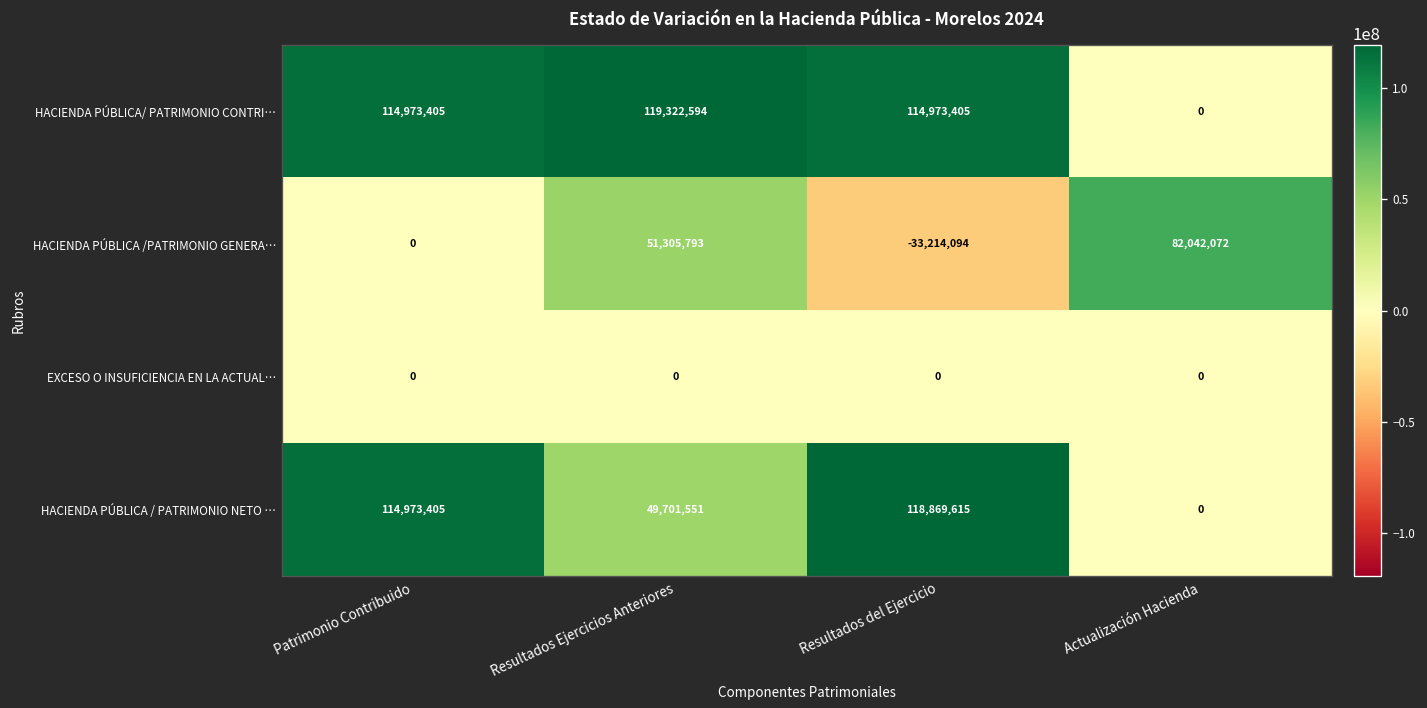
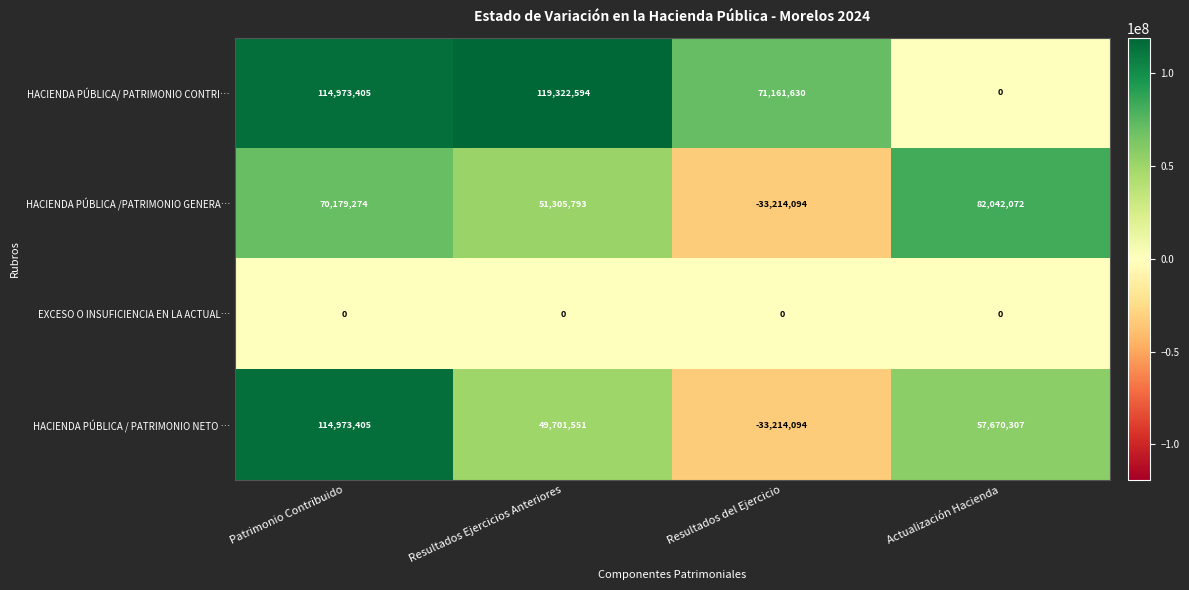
HACIENDA PÚBLICA/ PATRIMONIO CONTRI…, Resultados del Ejercicio: 114,973,405 -> 71,161,630
HACIENDA PÚBLICA /PATRIMONIO GENERA…, Patrimonio Contribuido: 0 -> 70,179,274
HACIENDA PÚBLICA / PATRIMONIO NETO …, Resultados del Ejercicio: 118,869,615 -> -33,214,094
HACIENDA PÚBLICA / PATRIMONIO NETO …, Actualización Hacienda: 0 -> 57,670,307
